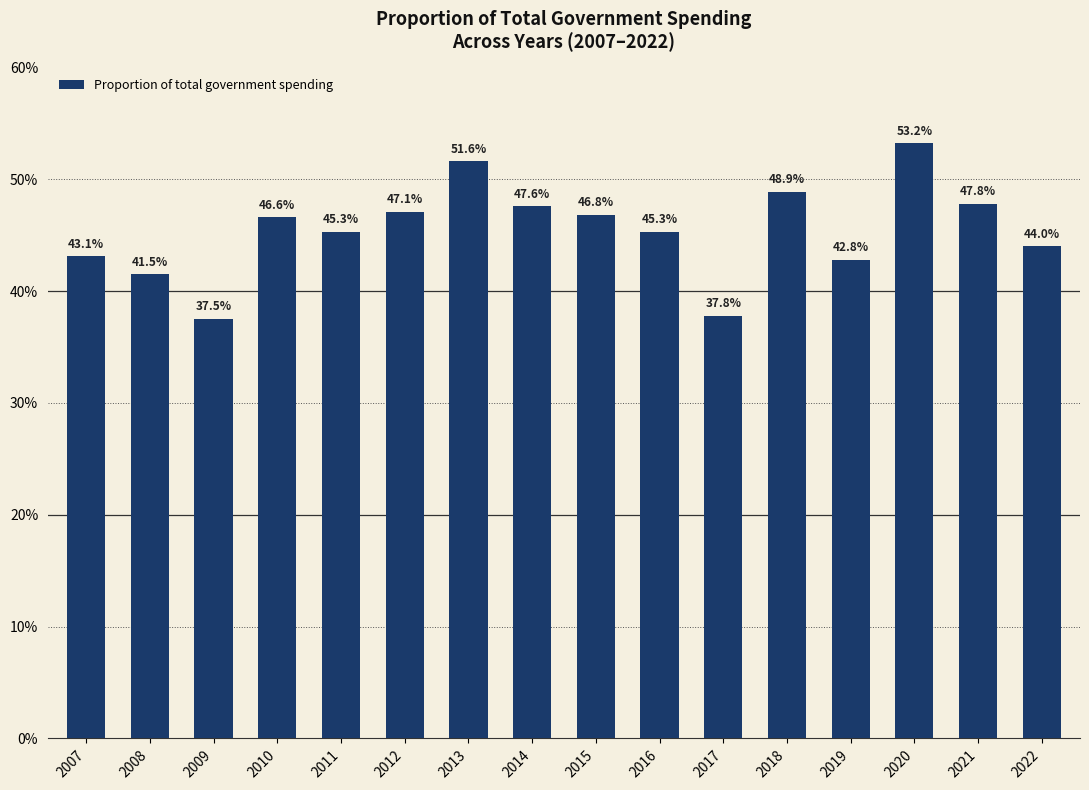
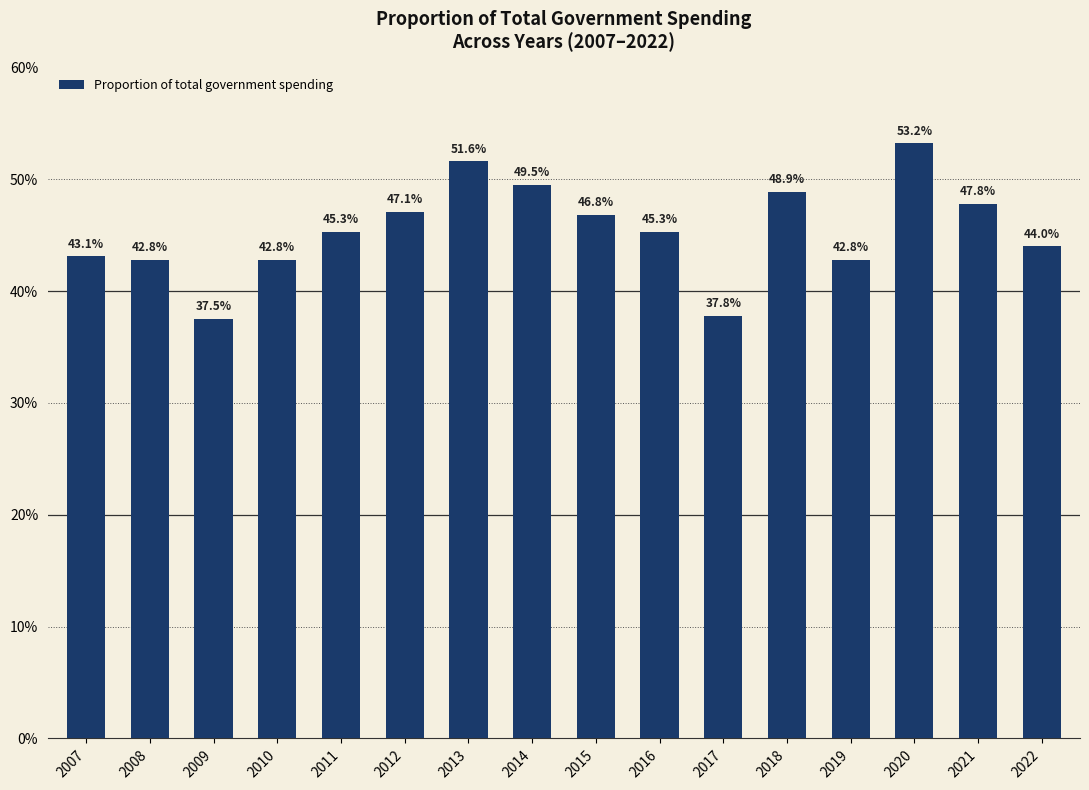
2008: 41.5% -> 42.8%
2010: 46.6% -> 42.8%
2014: 47.6% -> 49.5%
